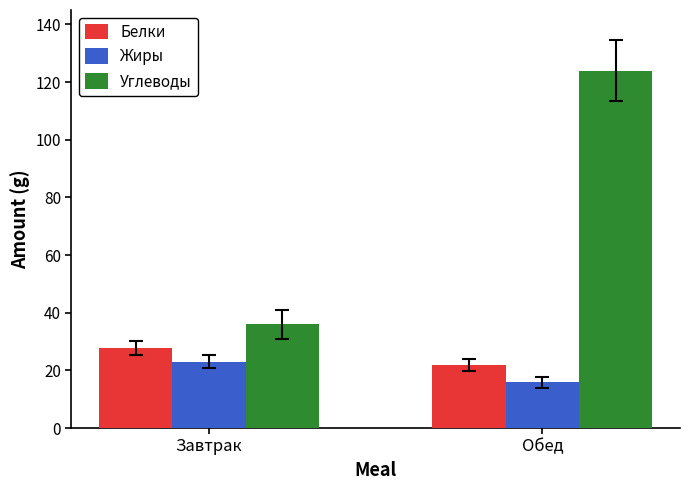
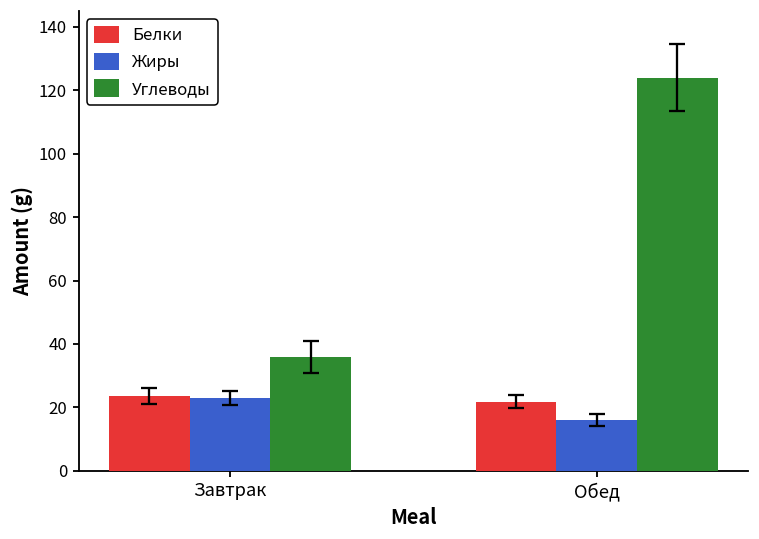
Белки, Завтрак: 28 -> 24
